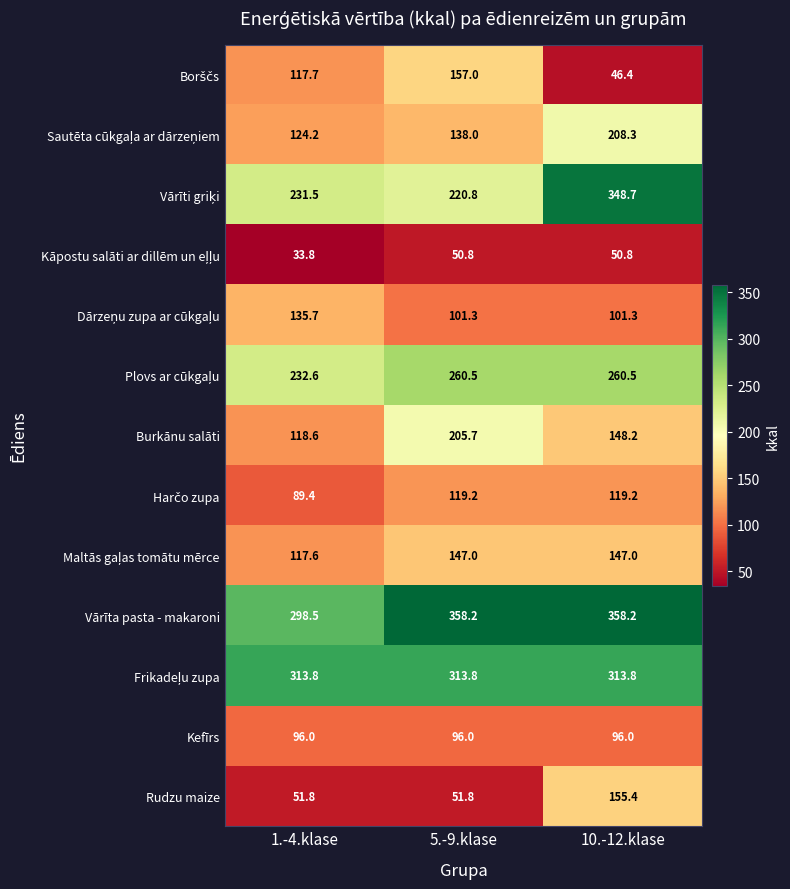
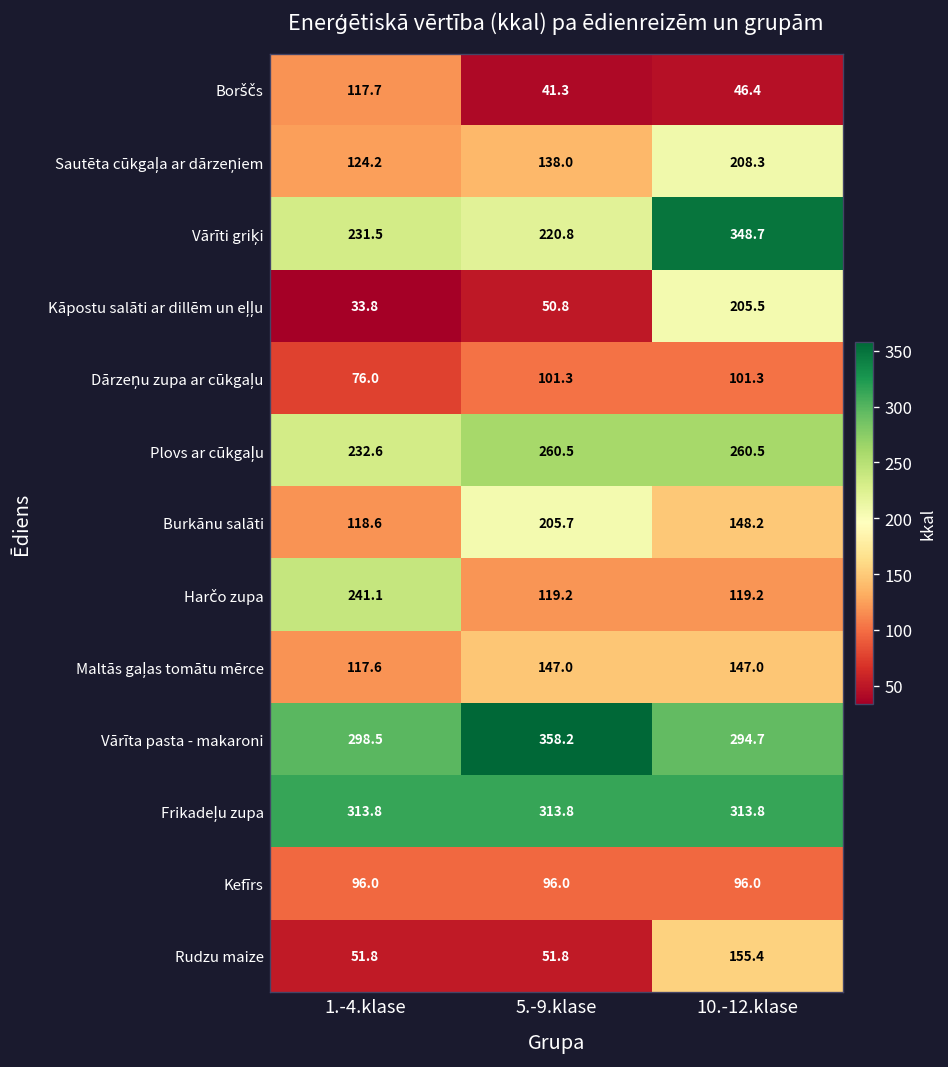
Borščs, 5.-9.klase: 157.0 -> 41.3
Kāpostu salāti ar dillēm un eļļu, 10.-12.klase: 50.8 -> 205.5
Dārzeņu zupa ar cūkgaļu, 1.-4.klase: 135.7 -> 76.0
Harčo zupa, 1.-4.klase: 89.4 -> 241.1
Vārīta pasta - makaroni, 10.-12.klase: 358.2 -> 294.7
